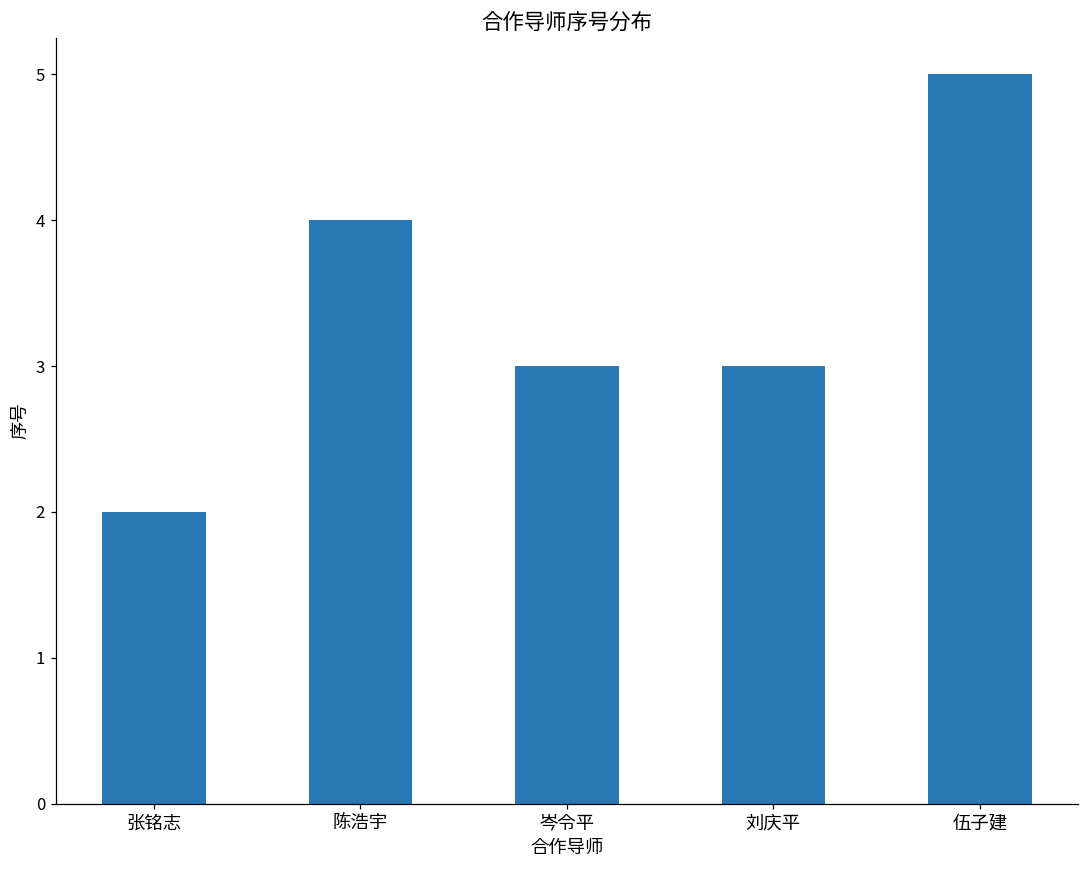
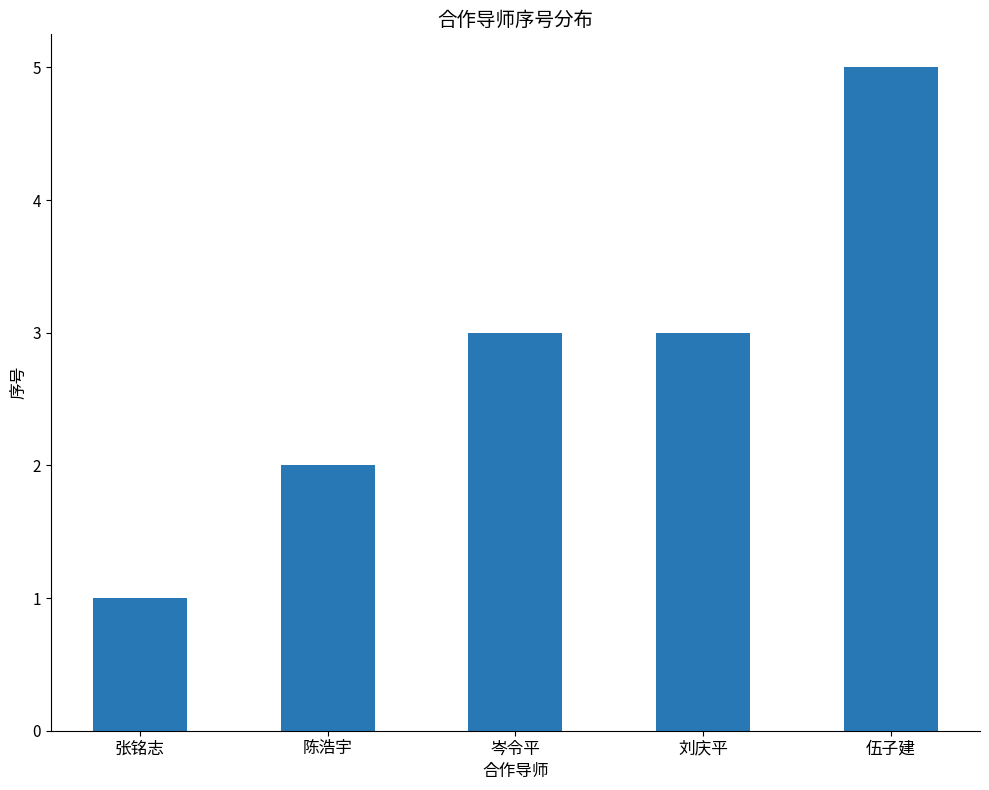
张铭志: 2 -> 1
陈浩宇: 4 -> 2
